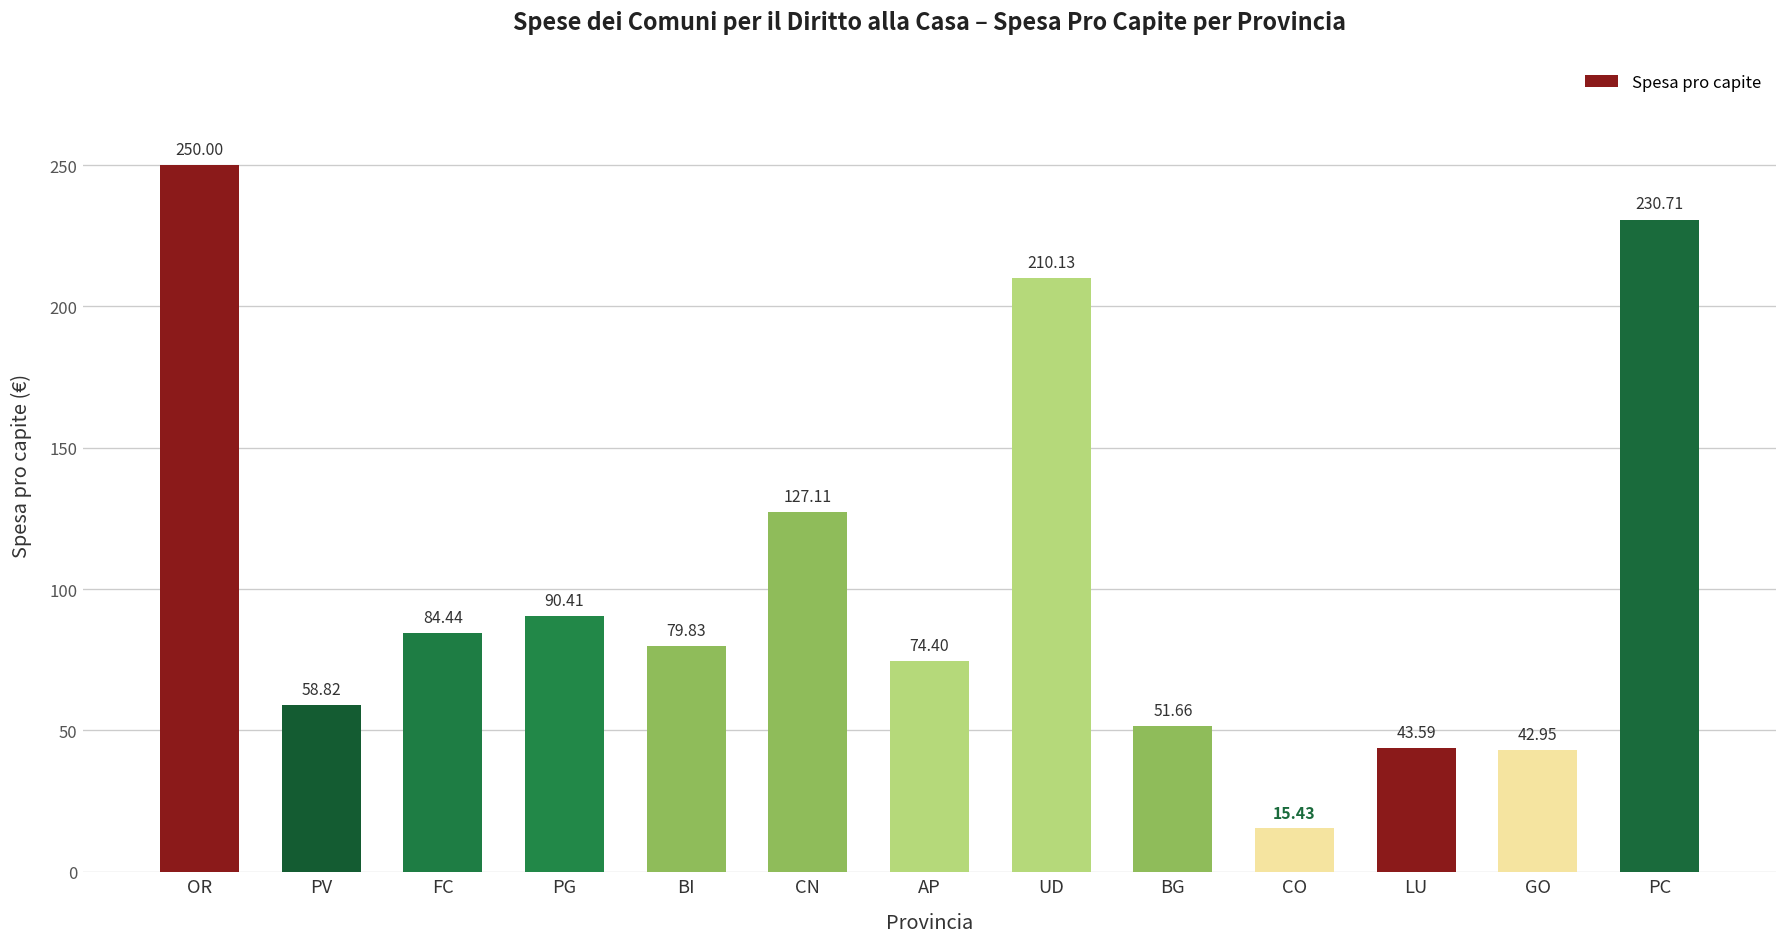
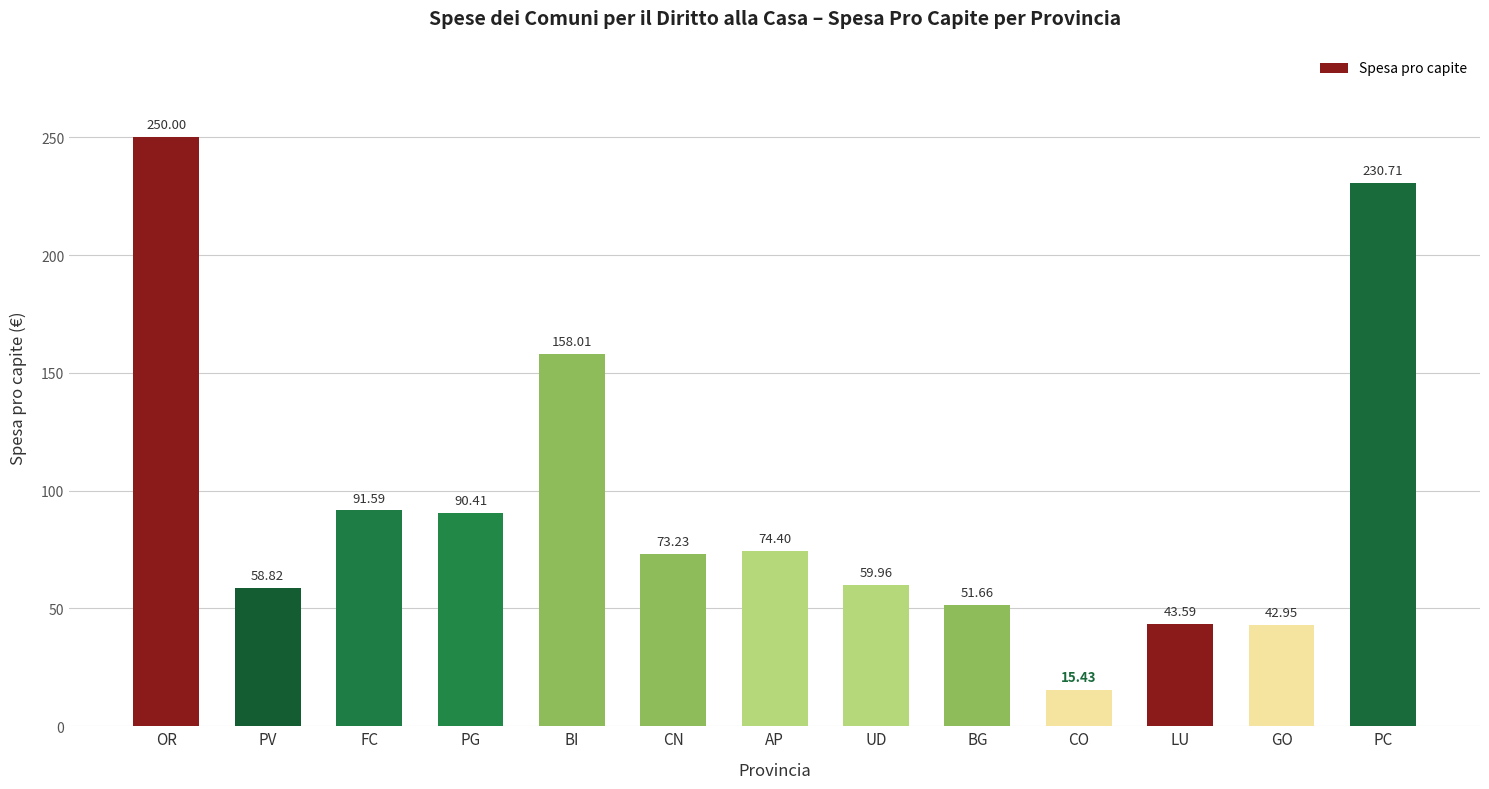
FC: 84.44 -> 91.59
BI: 79.83 -> 158.01
CN: 127.11 -> 73.23
UD: 210.13 -> 59.96
